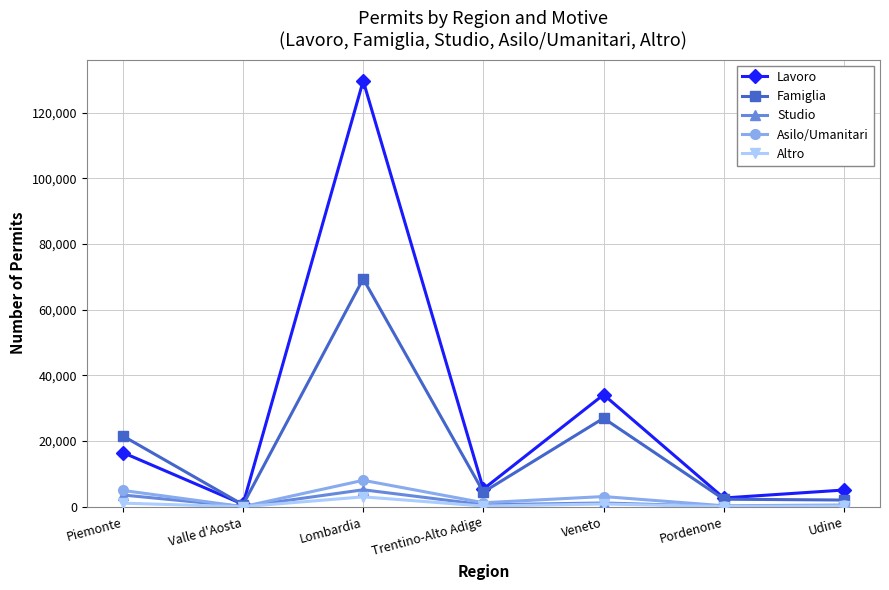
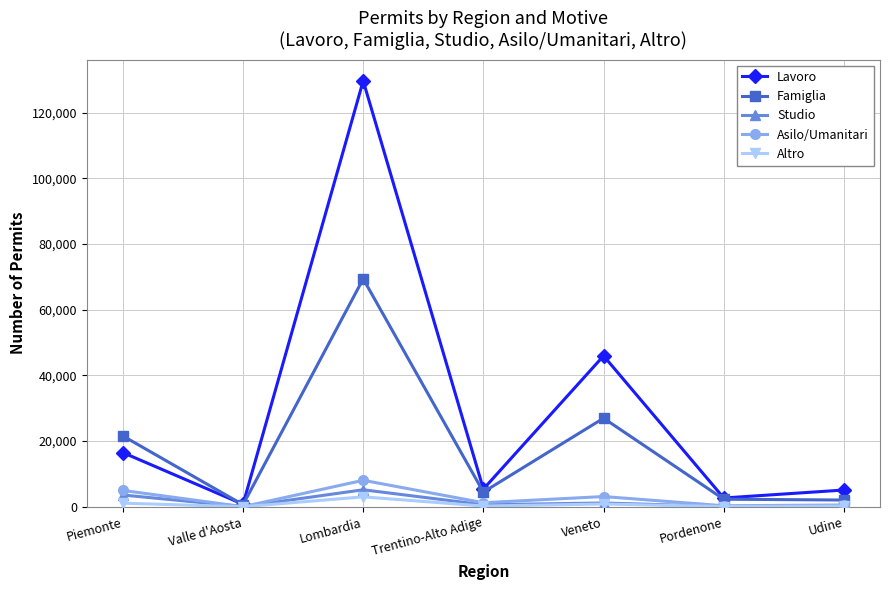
Lavoro, Veneto: 34,000 -> 46,000
